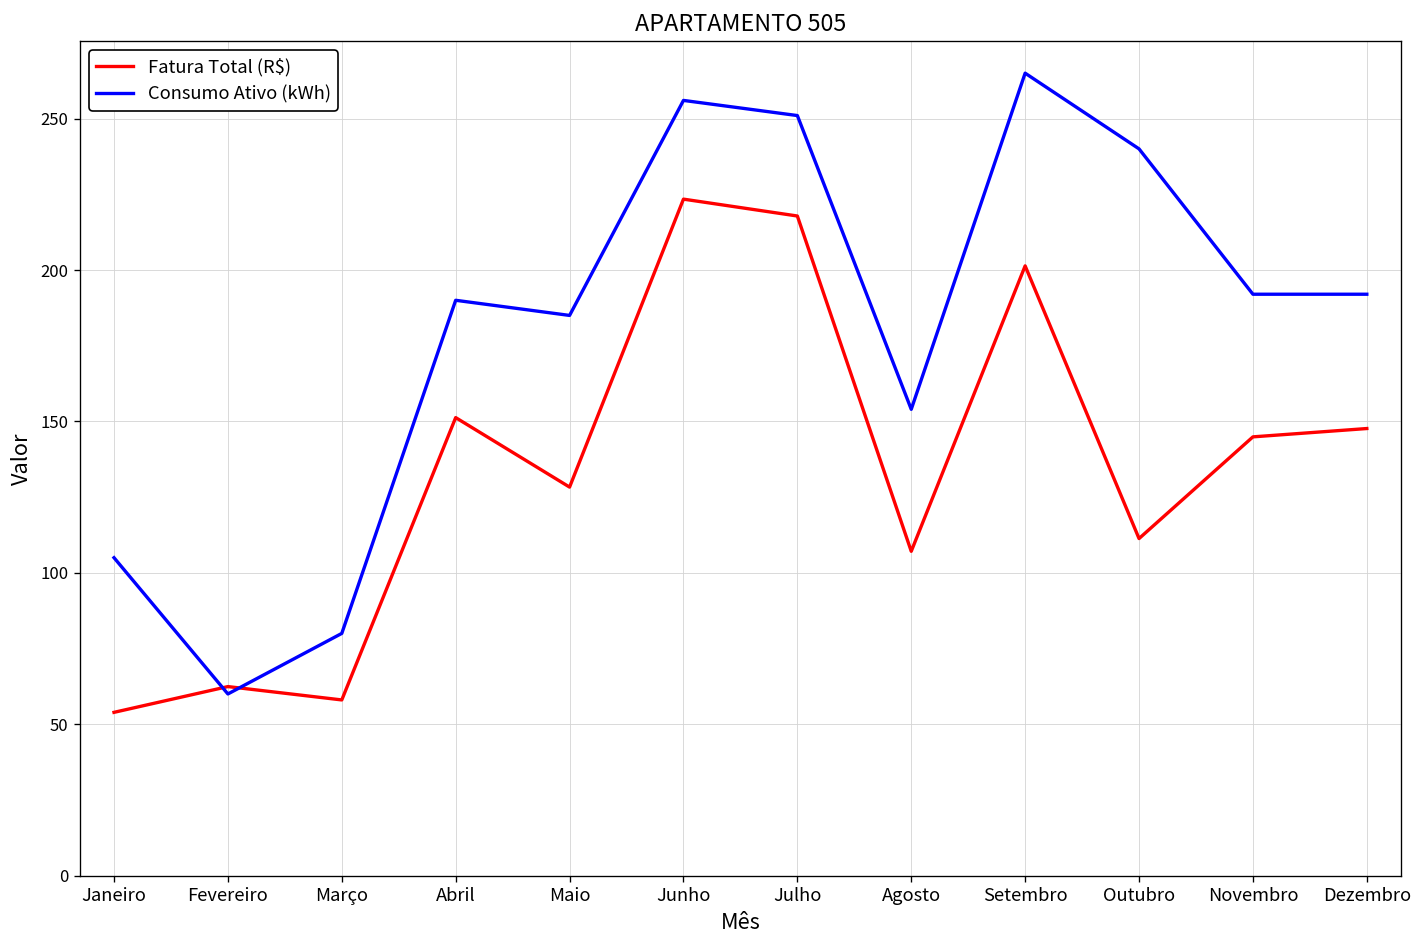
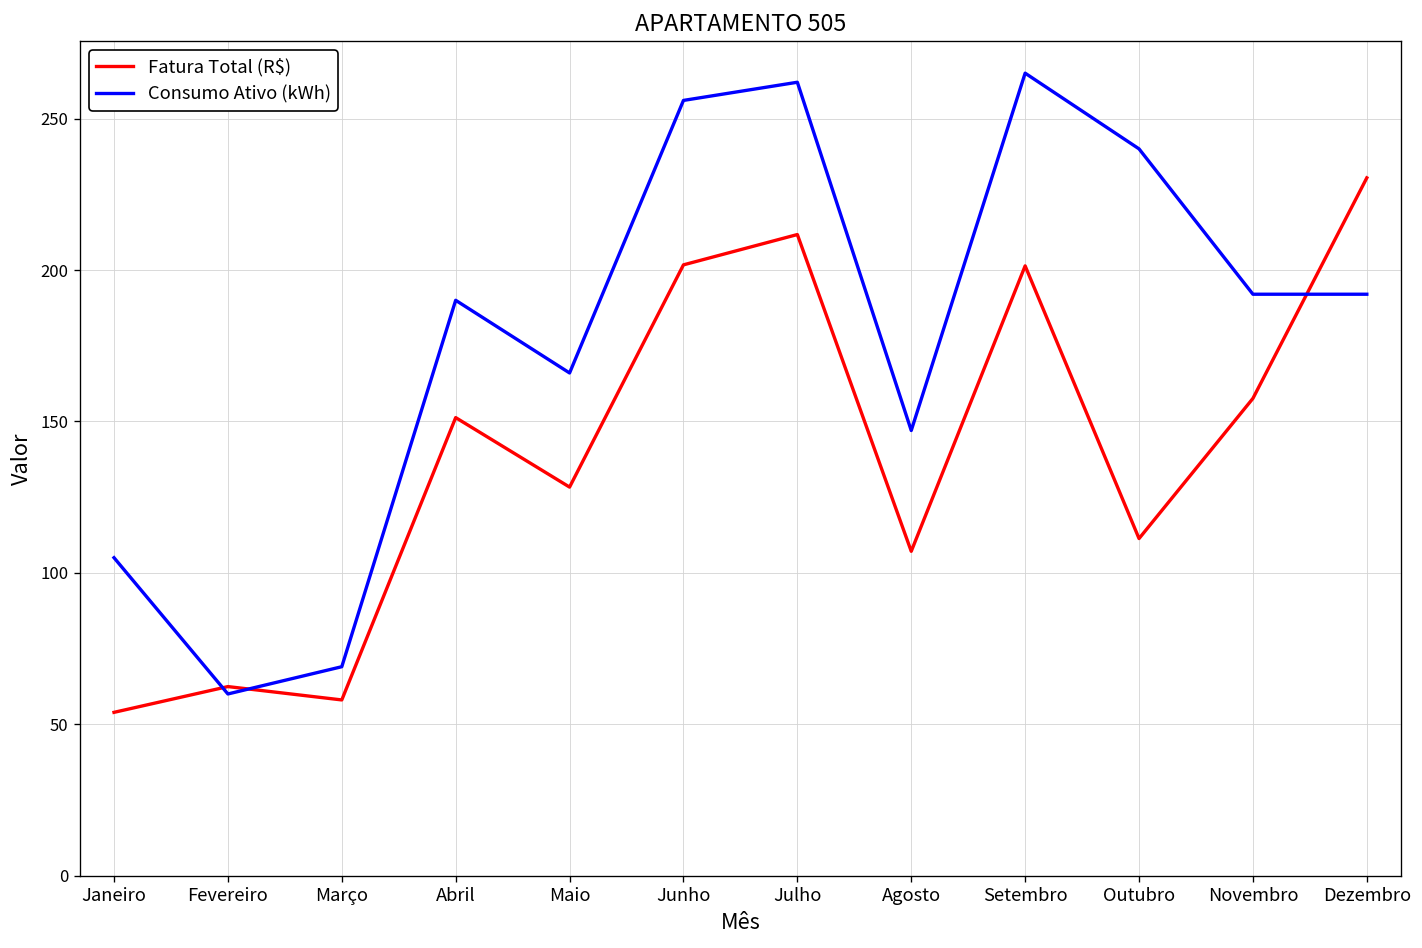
Consumo Ativo (kWh), Março: 80 -> 69
Consumo Ativo (kWh), Maio: 185 -> 166
Fatura Total (R$), Junho: 223 -> 202
Fatura Total (R$), Julho: 218 -> 212
Consumo Ativo (kWh), Julho: 251 -> 262
Consumo Ativo (kWh), Agosto: 154 -> 147
Fatura Total (R$), Novembro: 145 -> 158
Fatura Total (R$), Dezembro: 148 -> 230
